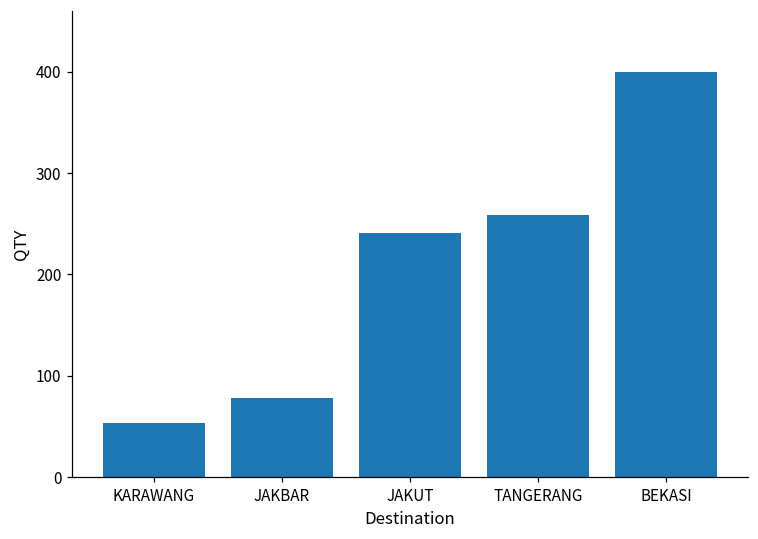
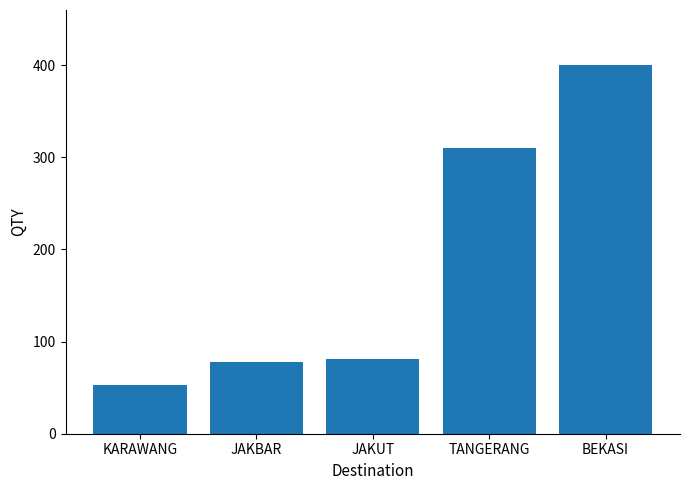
JAKUT: 240 -> 80
TANGERANG: 260 -> 310
